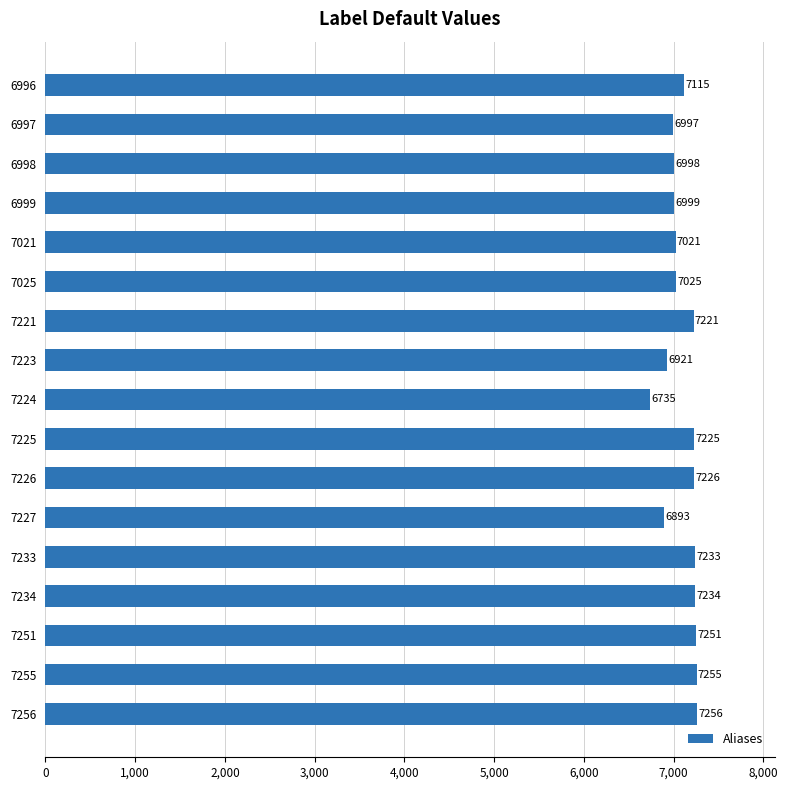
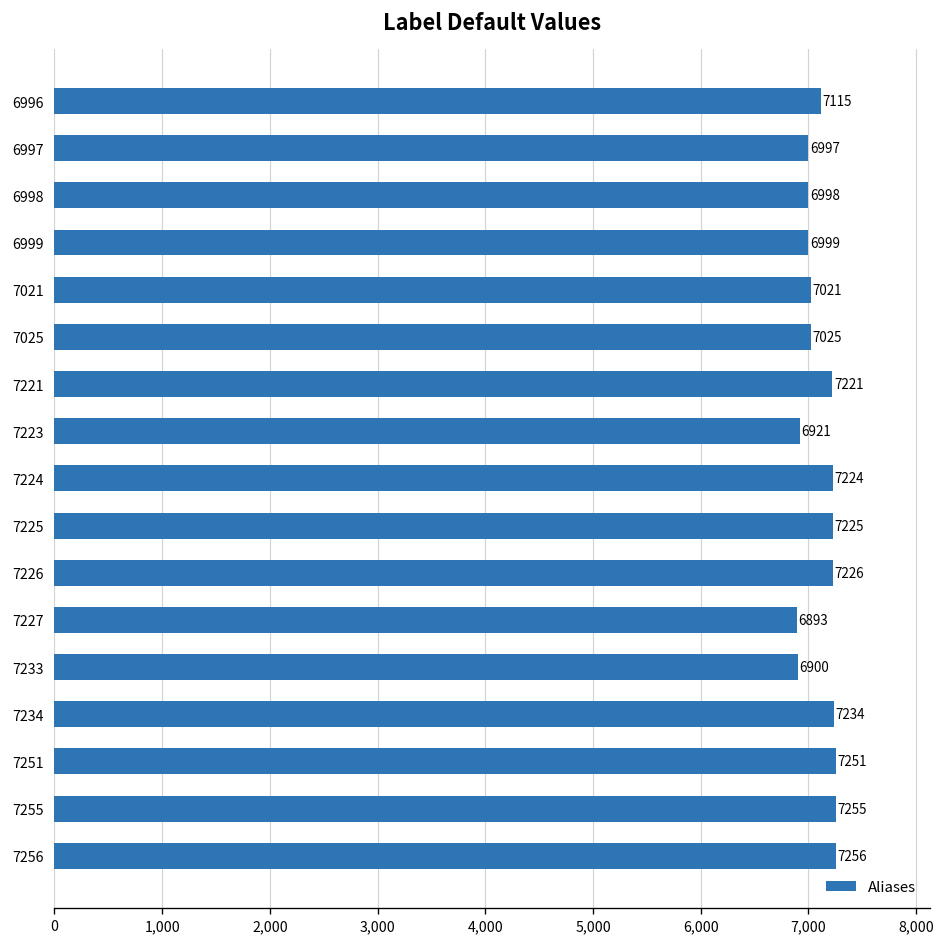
7224: 6735 -> 7224
7233: 7233 -> 6900
